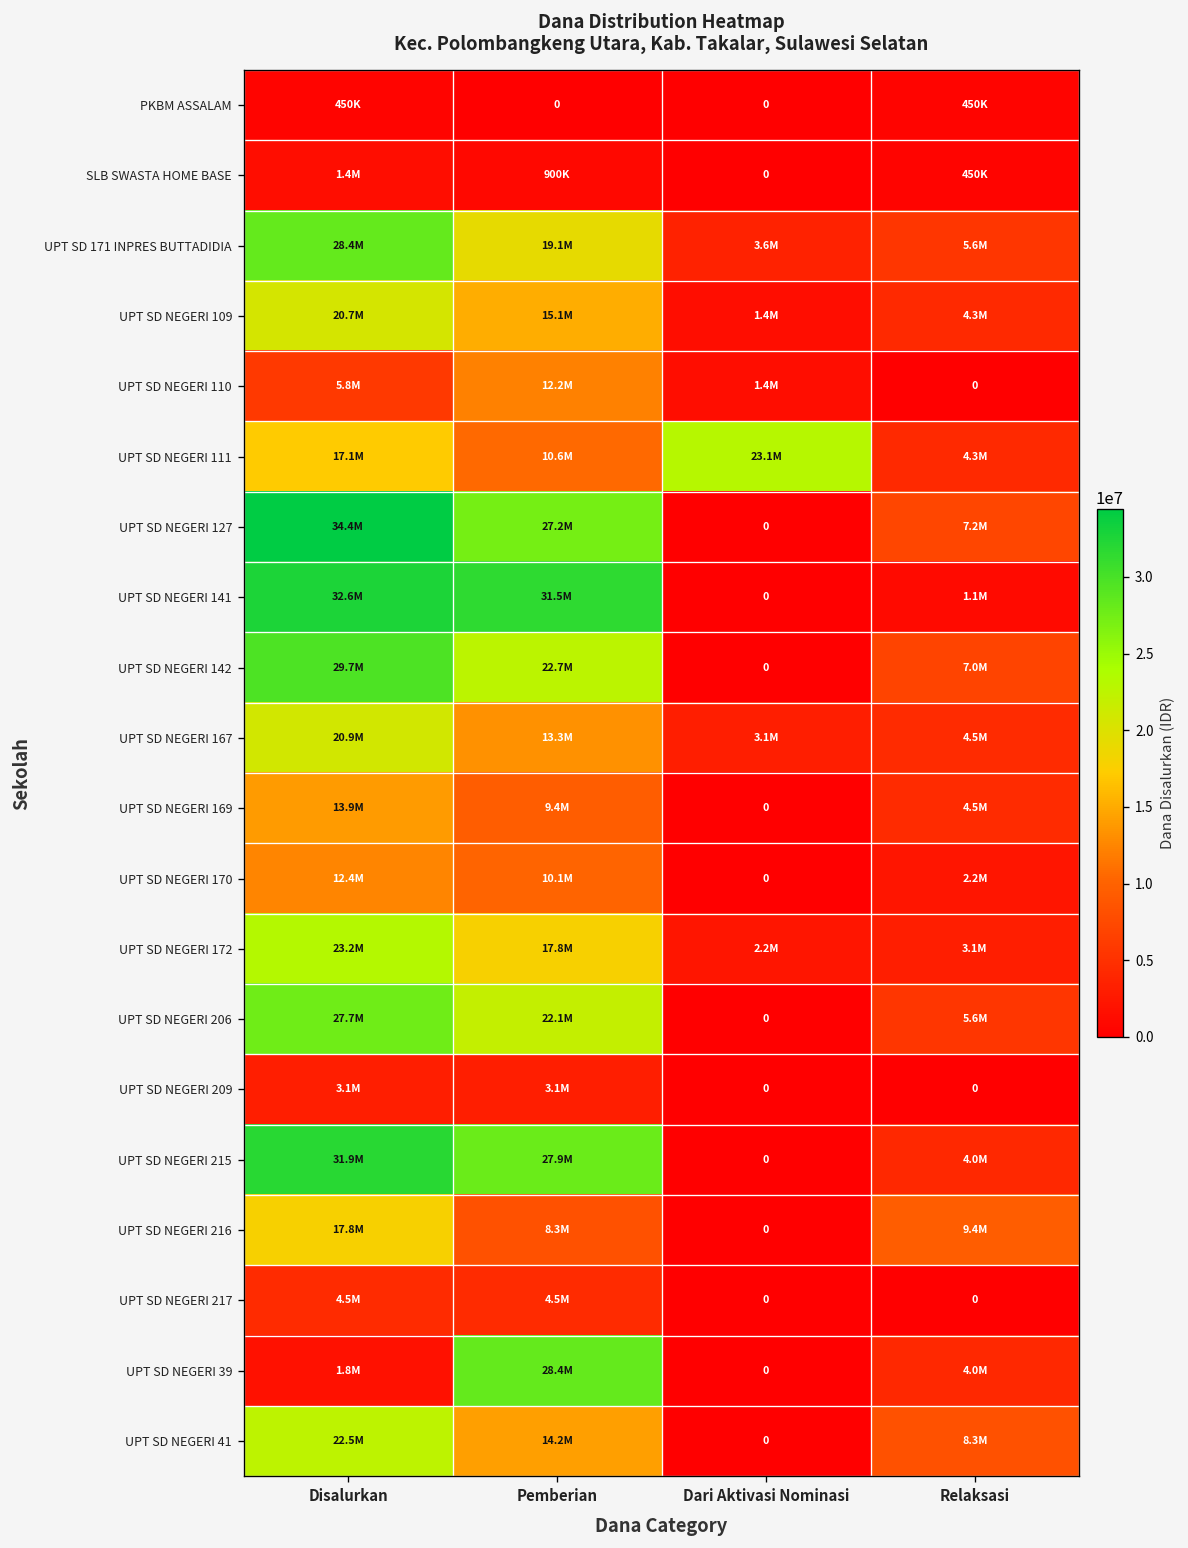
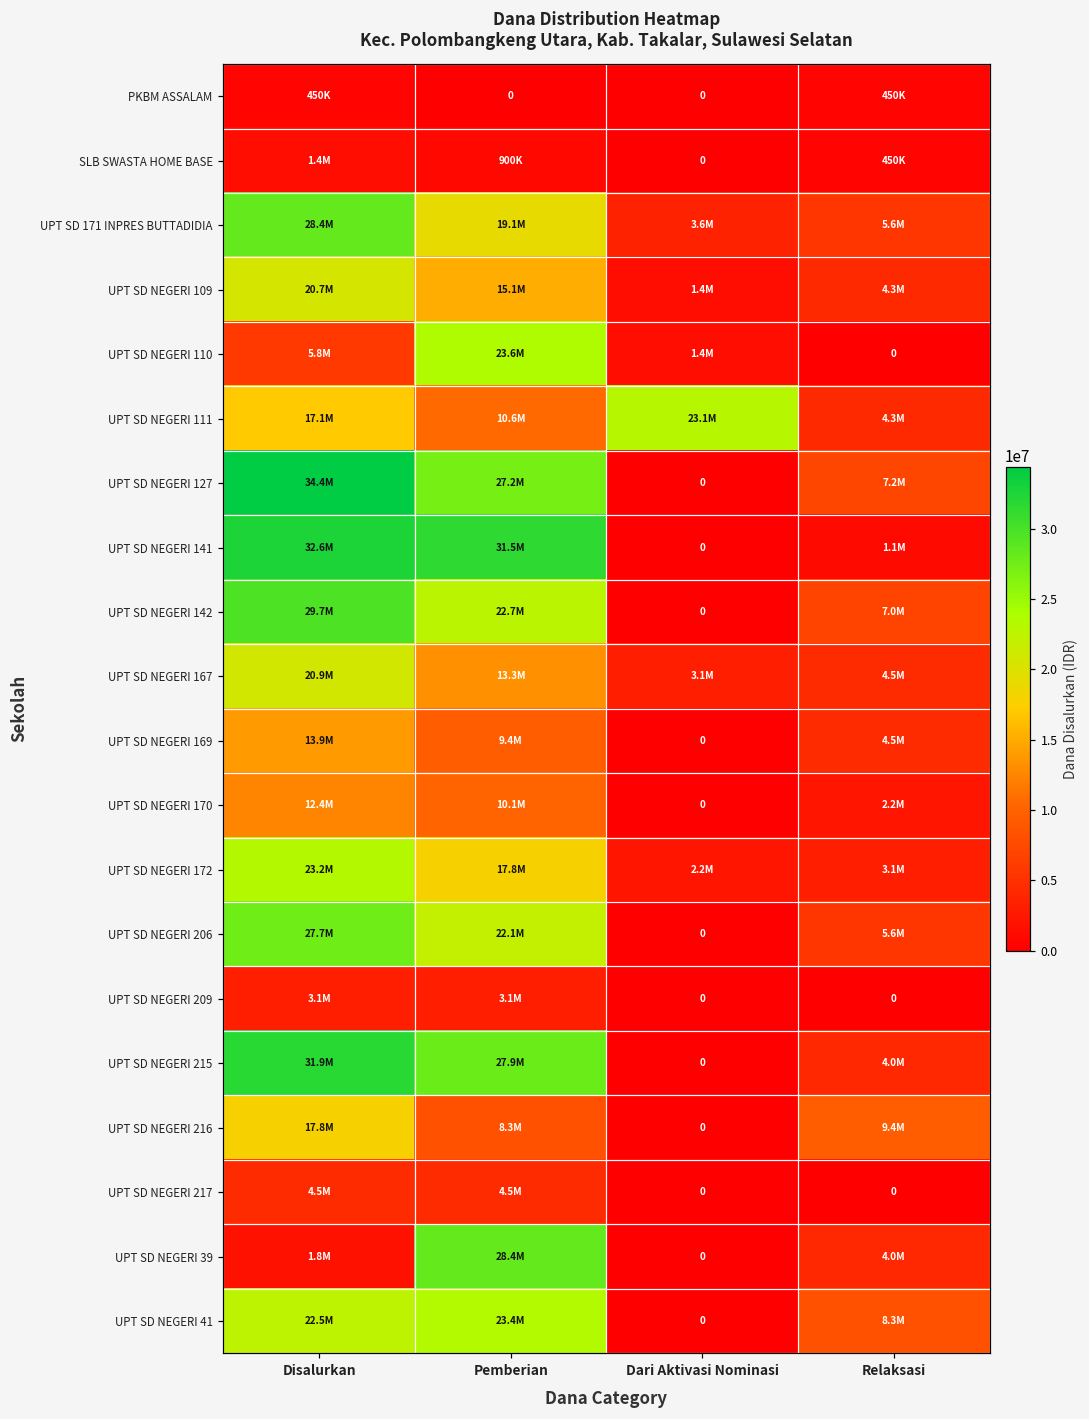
UPT SD NEGERI 110, Pemberian: 12.2M -> 23.6M
UPT SD NEGERI 41, Pemberian: 14.2M -> 23.4M
